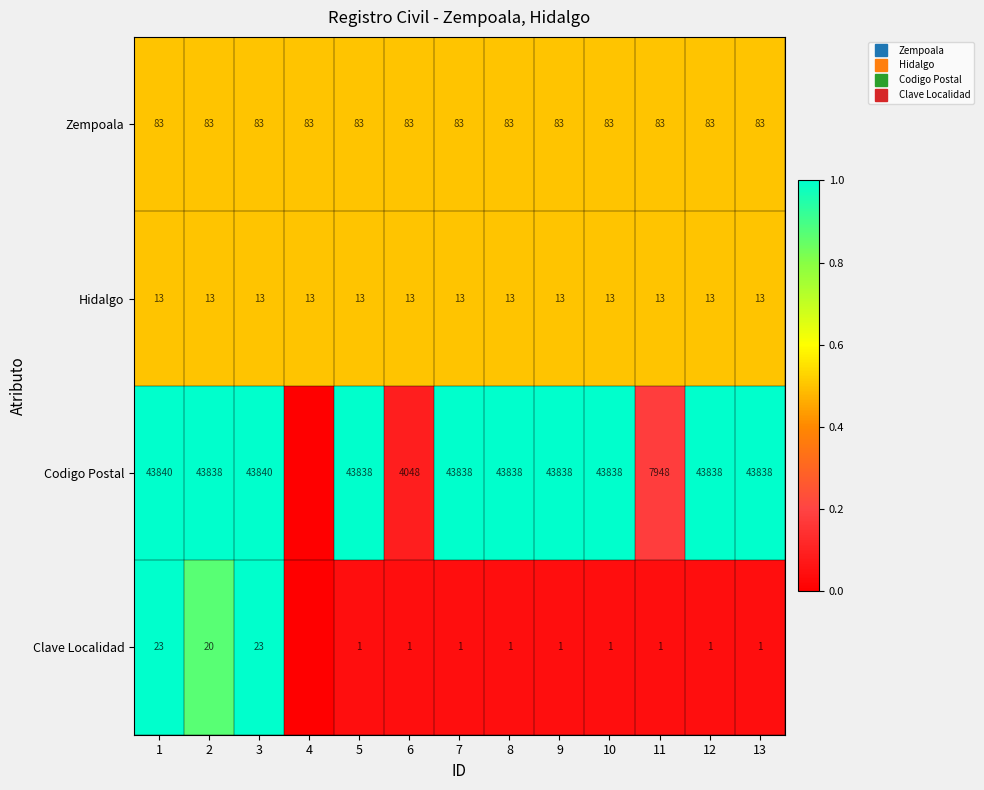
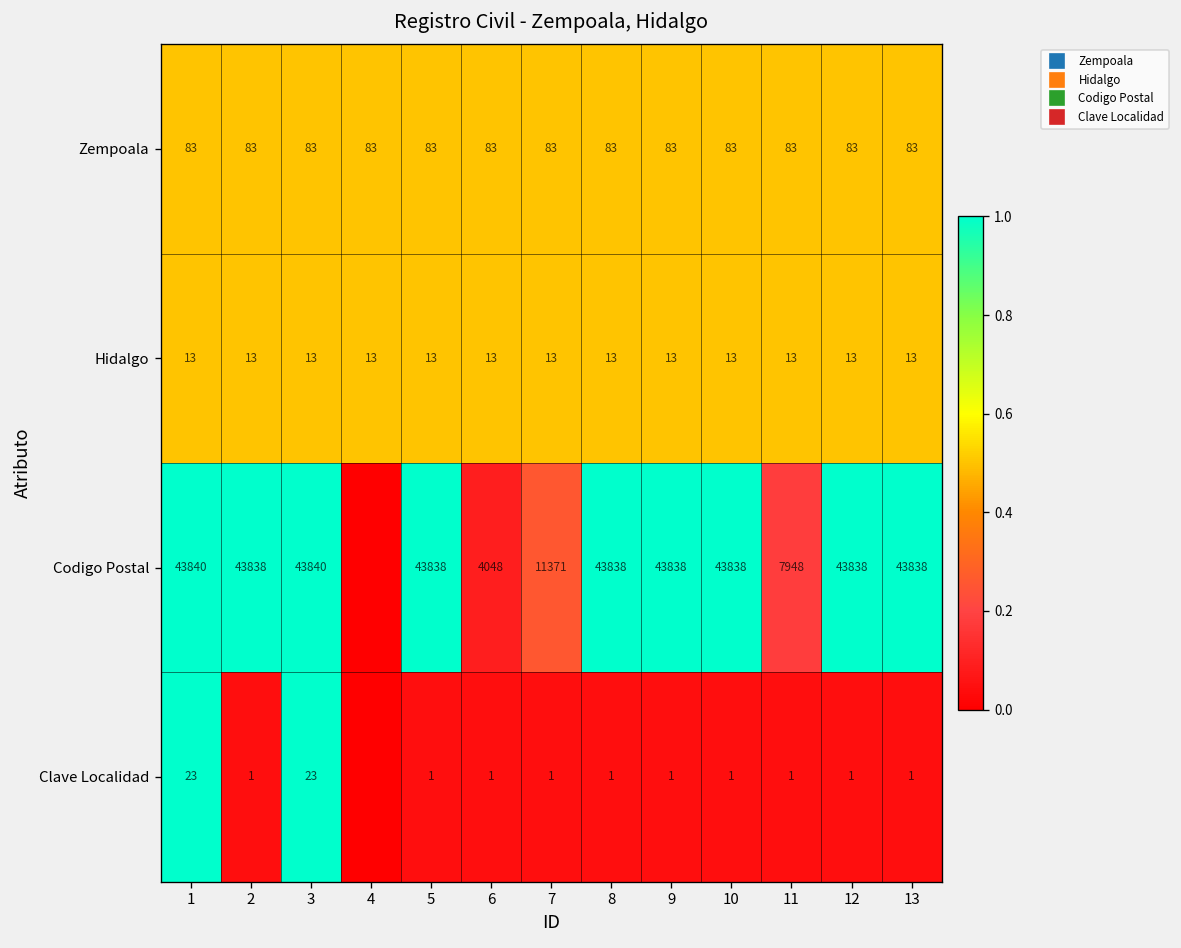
Codigo Postal, 7: 43838 -> 11371
Clave Localidad, 2: 20 -> 1
